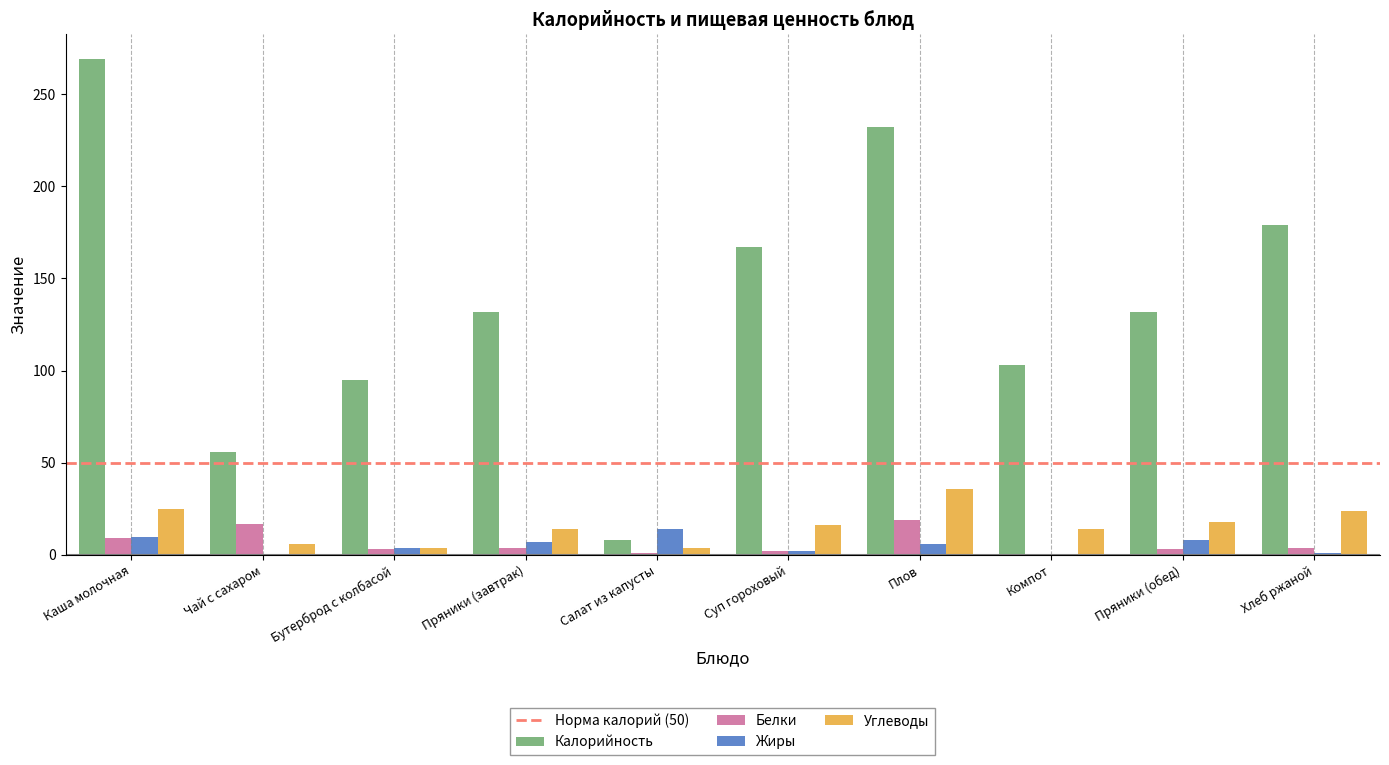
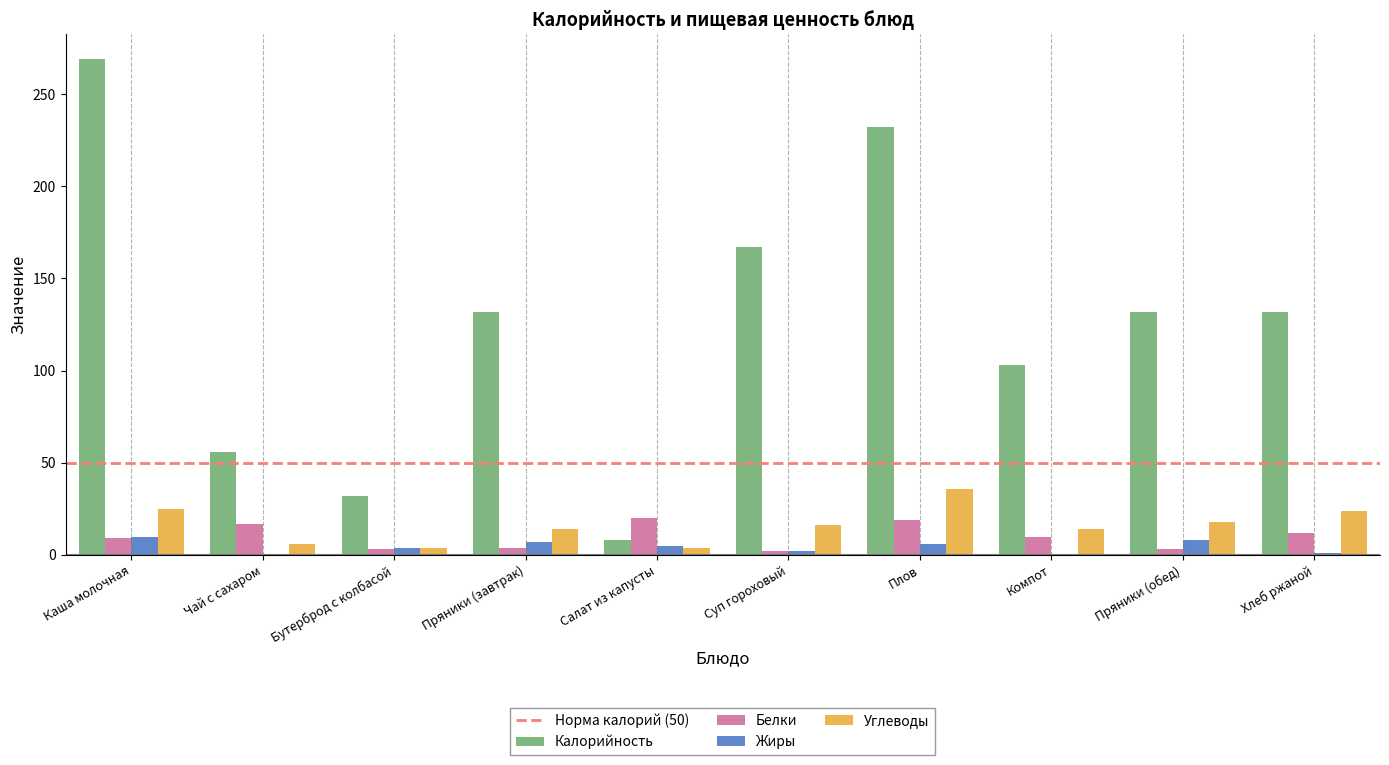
Калорийность, Бутерброд с колбасой: 95 -> 32
Белки, Салат из капусты: 1 -> 20
Жиры, Салат из капусты: 14 -> 5
Белки, Компот: 0 -> 10
Калорийность, Хлеб ржаной: 179 -> 132
Белки, Хлеб ржаной: 4 -> 12
